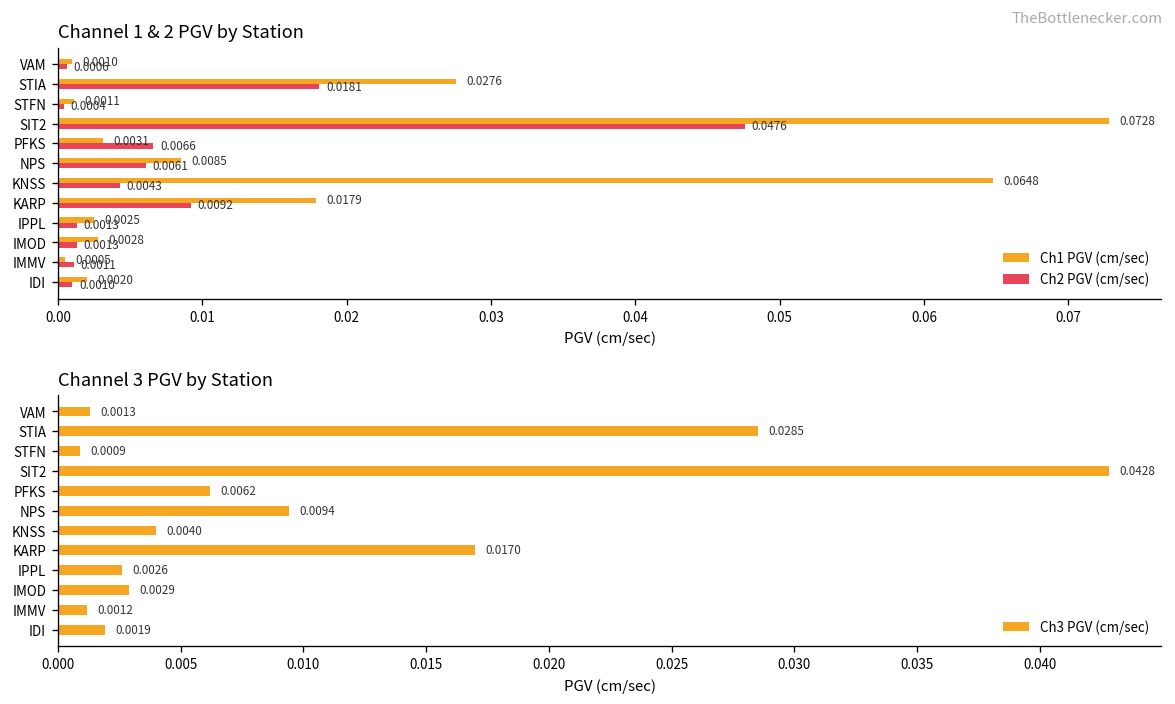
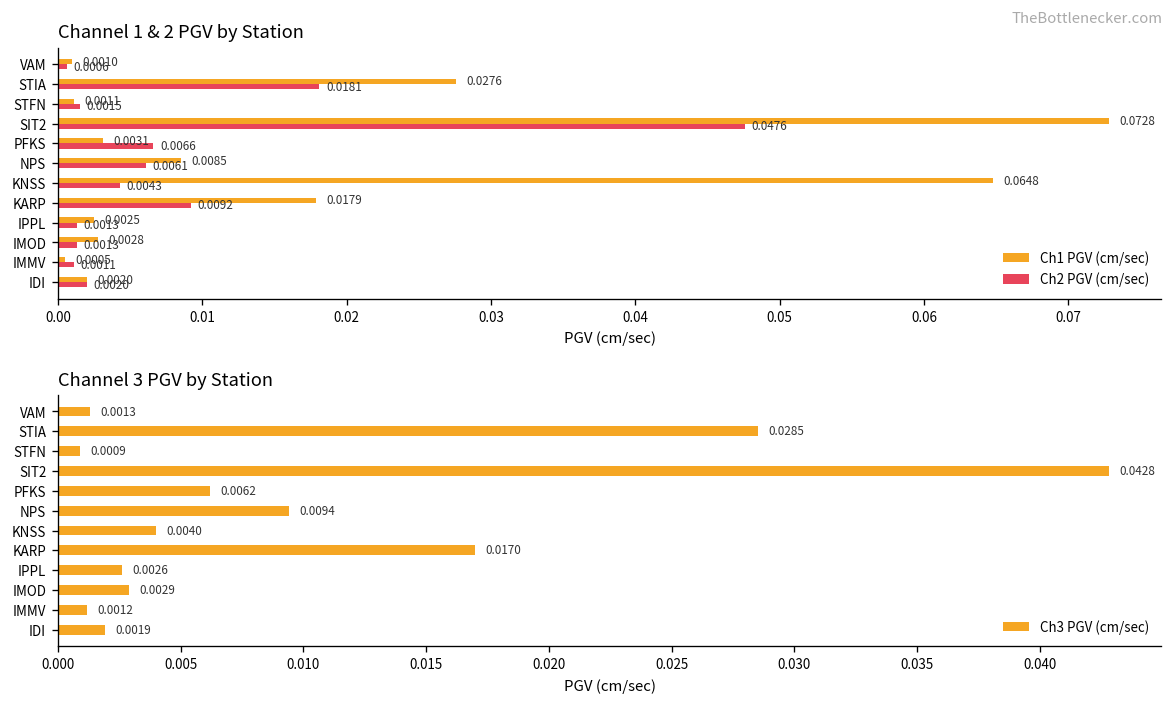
Channel 1 & 2 PGV by Station, Ch2 PGV (cm/sec), STFN: 0.0004 -> 0.0015
Channel 1 & 2 PGV by Station, Ch2 PGV (cm/sec), IDI: 0.0010 -> 0.0020
